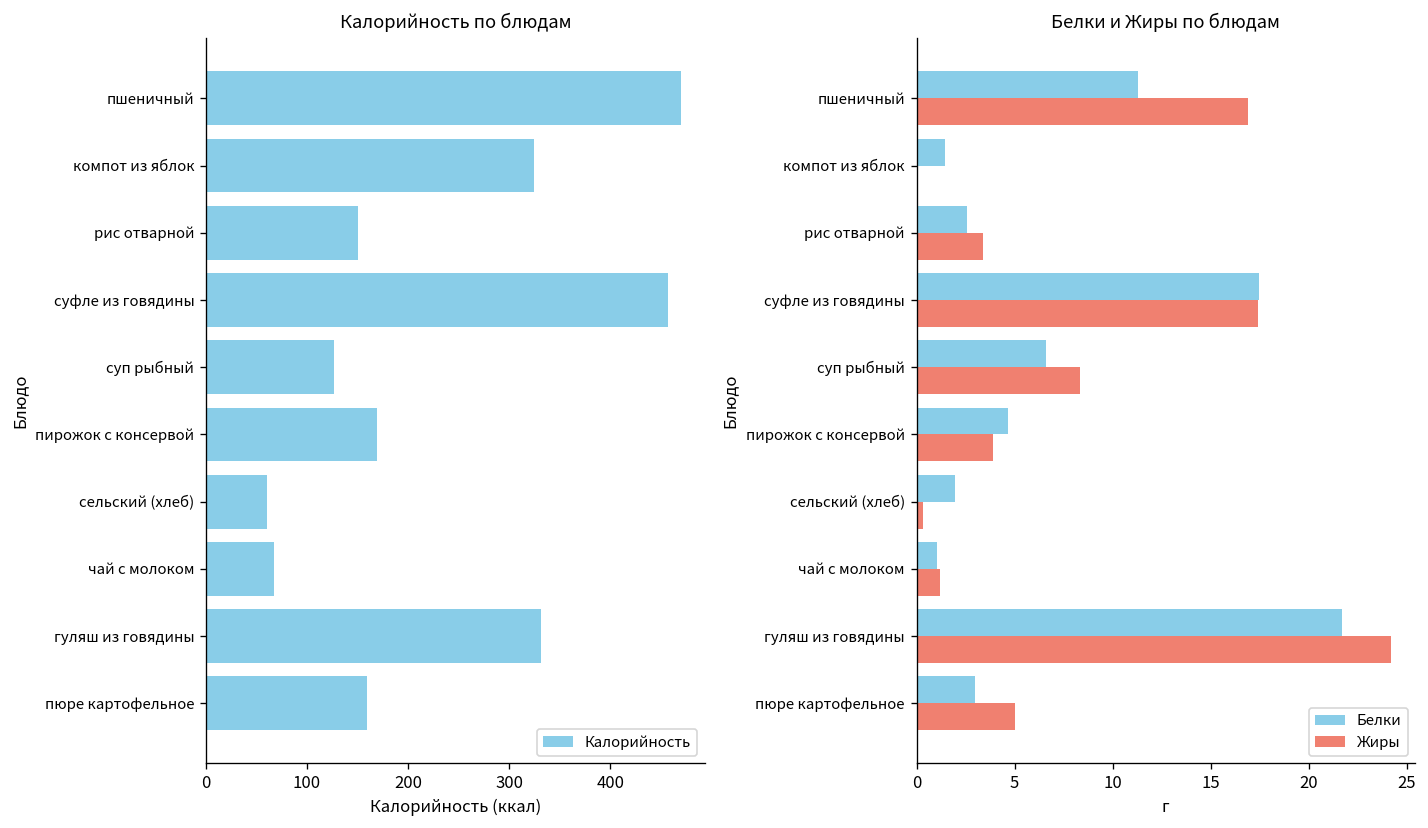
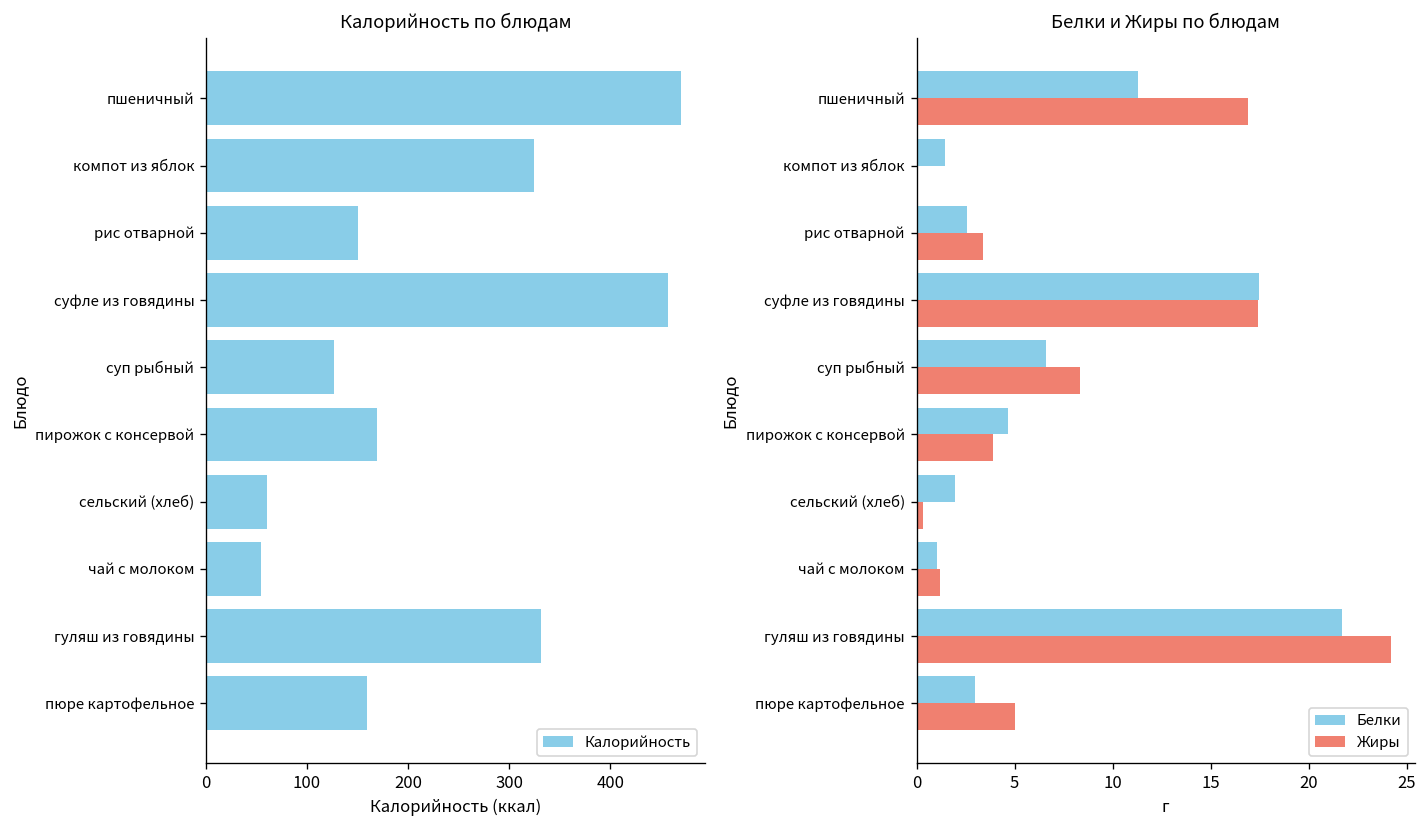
Калорийность по блюдам, чай с молоком: 70 -> 50
